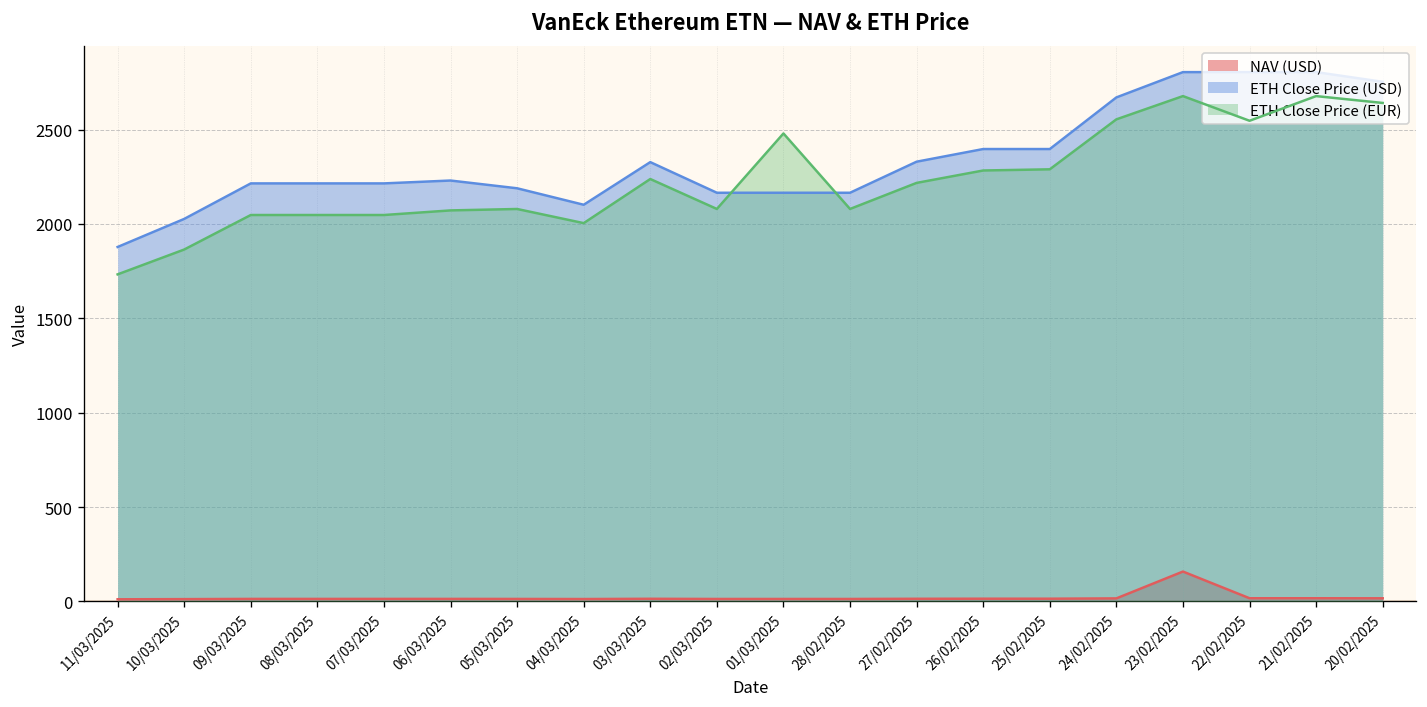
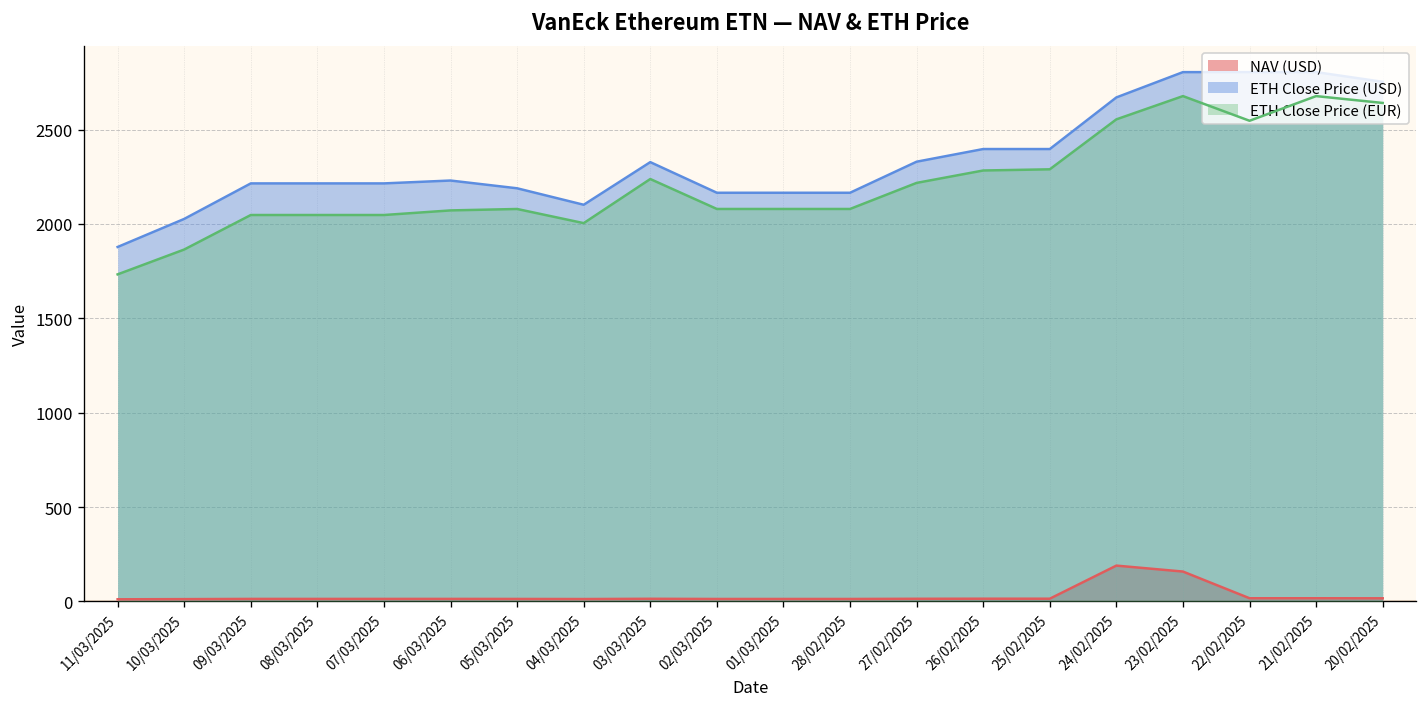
ETH Close Price (EUR), 01/03/2025: 2480 -> 2080
NAV (USD), 24/02/2025: 20 -> 190
